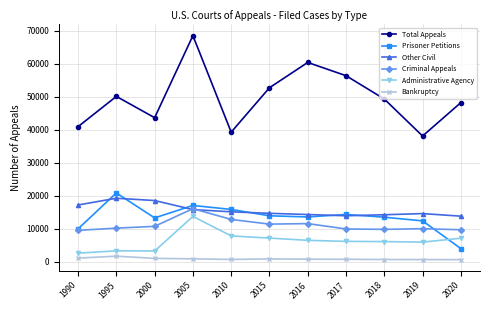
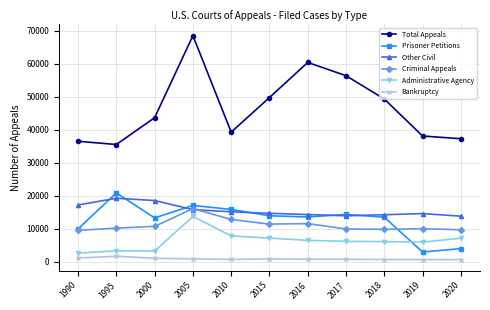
Total Appeals, 1990: 41000 -> 36000
Total Appeals, 1995: 50000 -> 35000
Total Appeals, 2015: 53000 -> 50000
Prisoner Petitions, 2019: 12000 -> 3000
Total Appeals, 2020: 48000 -> 37000
